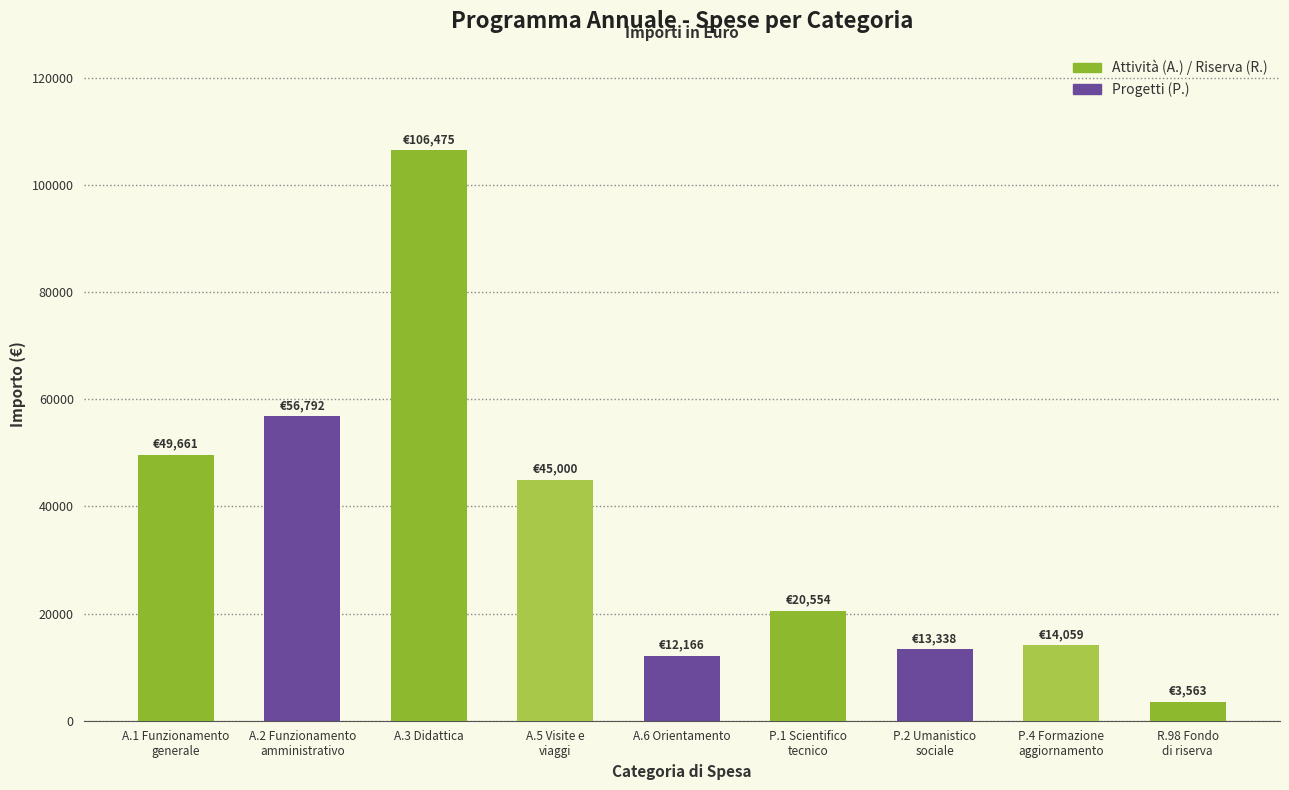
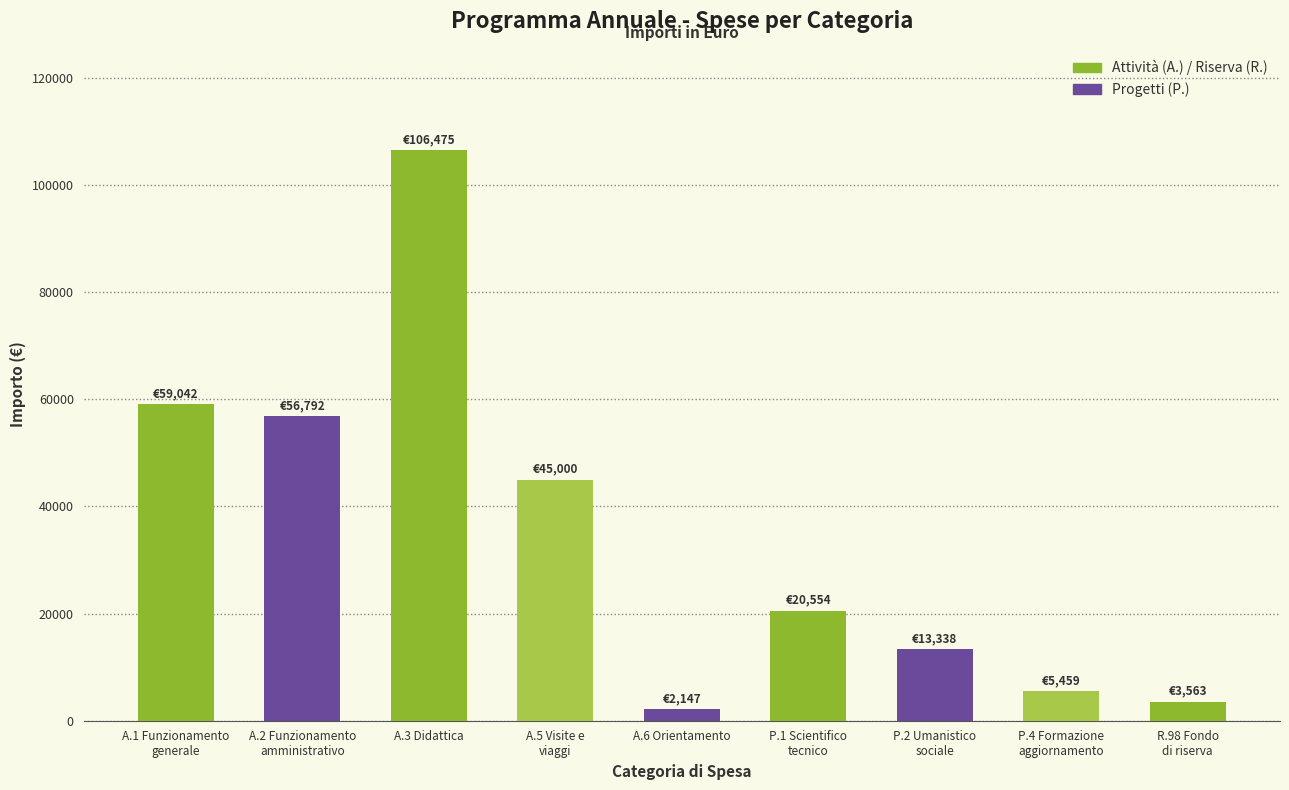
A.1 Funzionamento generale: €49,661 -> €59,042
A.6 Orientamento: €12,166 -> €2,147
P.4 Formazione aggiornamento: €14,059 -> €5,459
